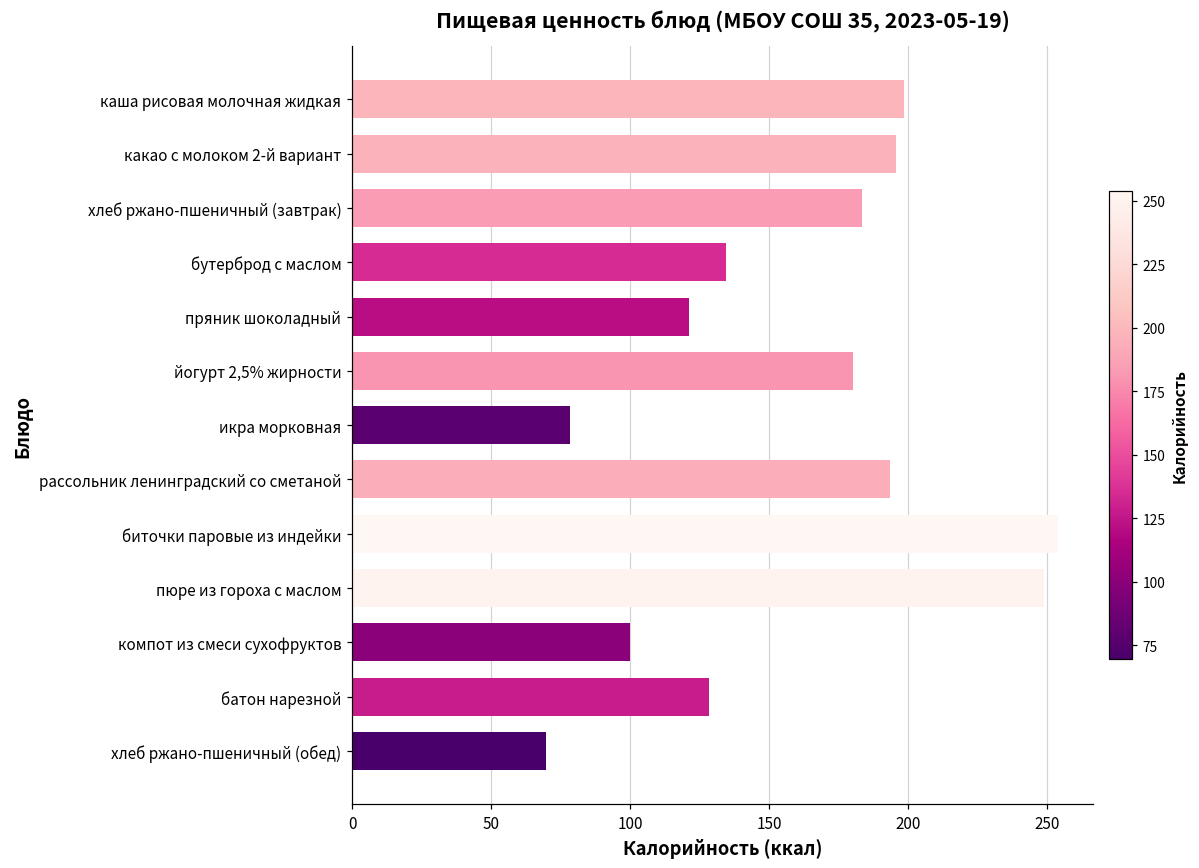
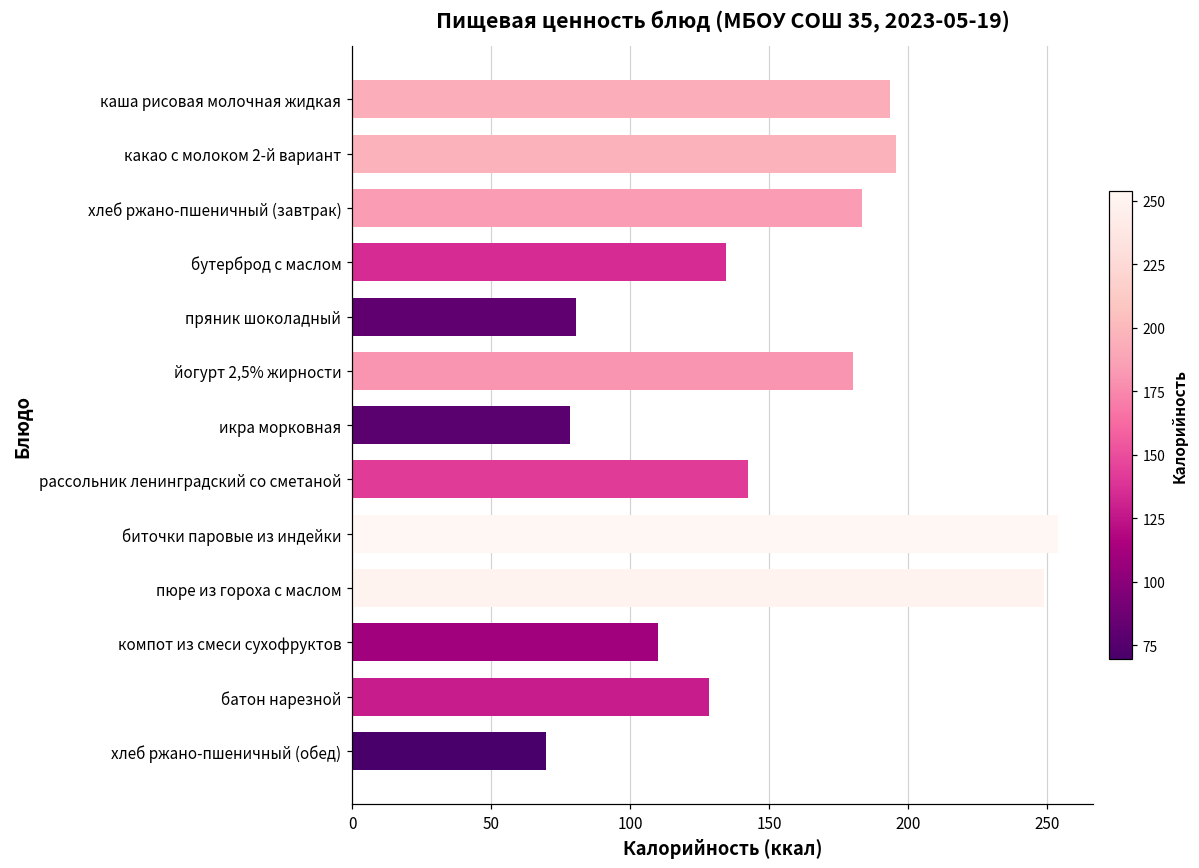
каша рисовая молочная жидкая: 198 -> 193
пряник шоколадный: 121 -> 81
рассольник ленинградский со сметаной: 193 -> 142
компот из смеси сухофруктов: 100 -> 110
